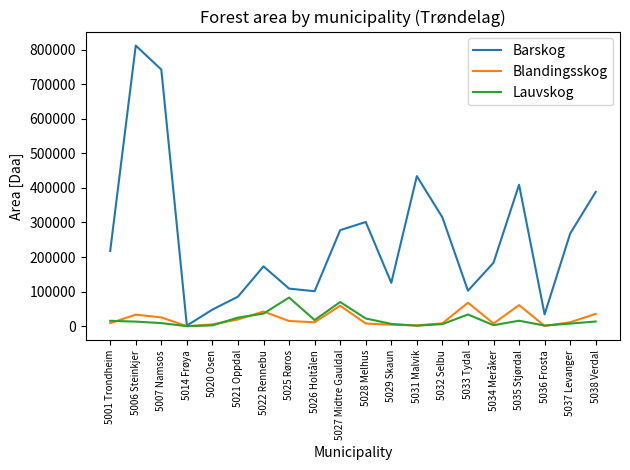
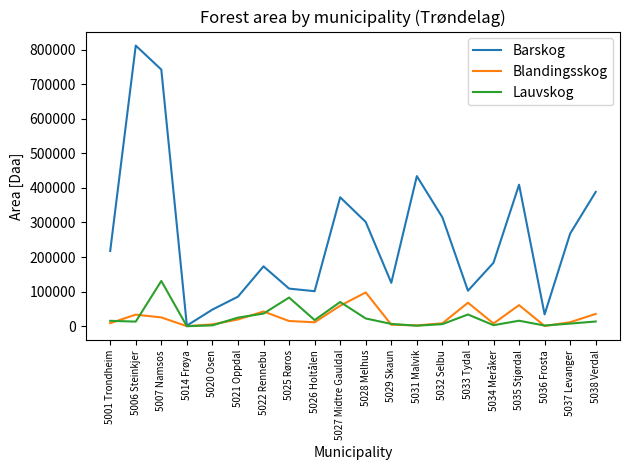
Lauvskog, 5007 Namsos: 10000 -> 130000
Barskog, 5027 Midtre Gauldal: 280000 -> 370000
Blandingsskog, 5028 Melhus: 10000 -> 100000
